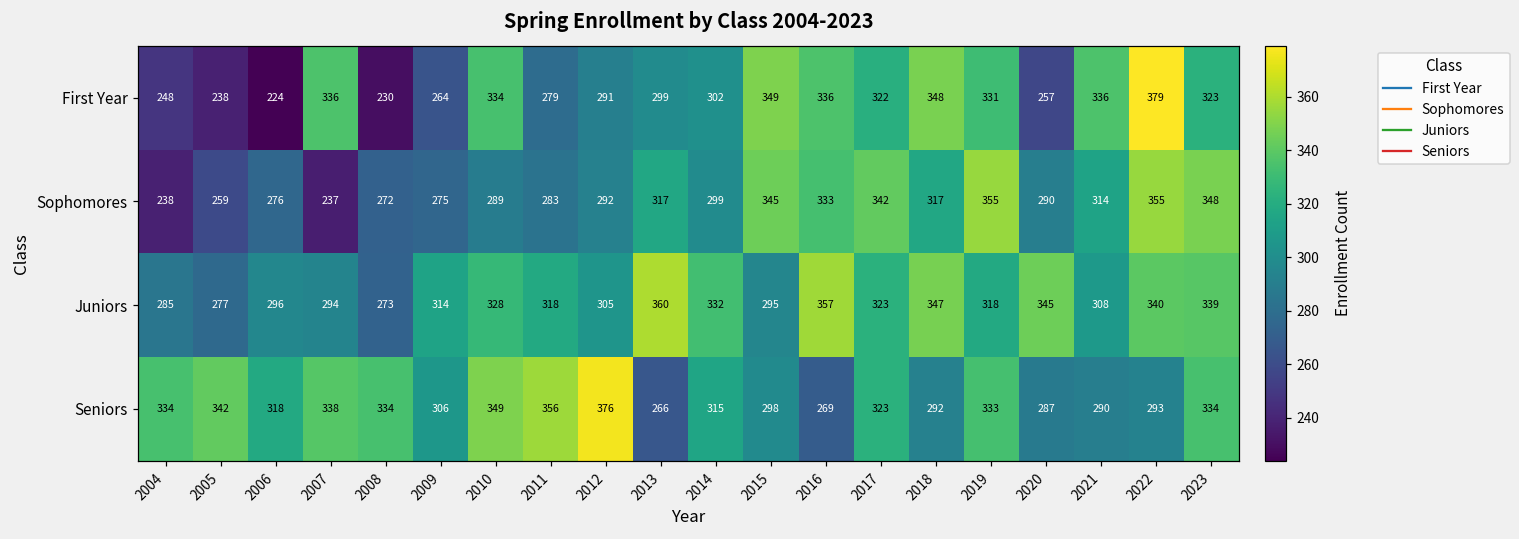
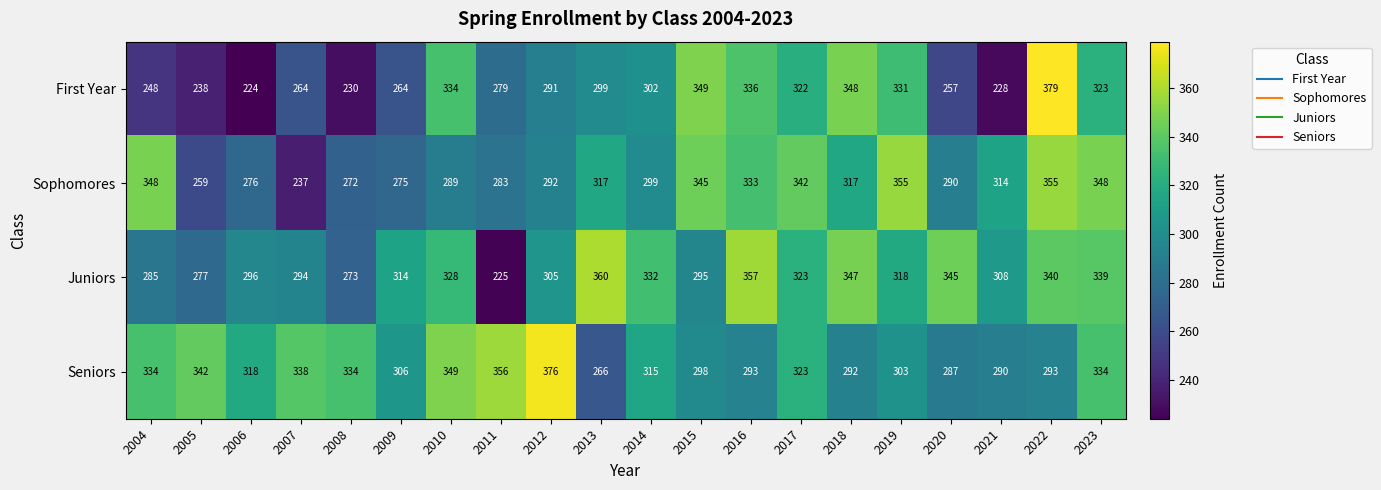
First Year, 2007: 336 -> 264
First Year, 2021: 336 -> 228
Sophomores, 2004: 238 -> 348
Juniors, 2011: 318 -> 225
Seniors, 2016: 269 -> 293
Seniors, 2019: 333 -> 303
